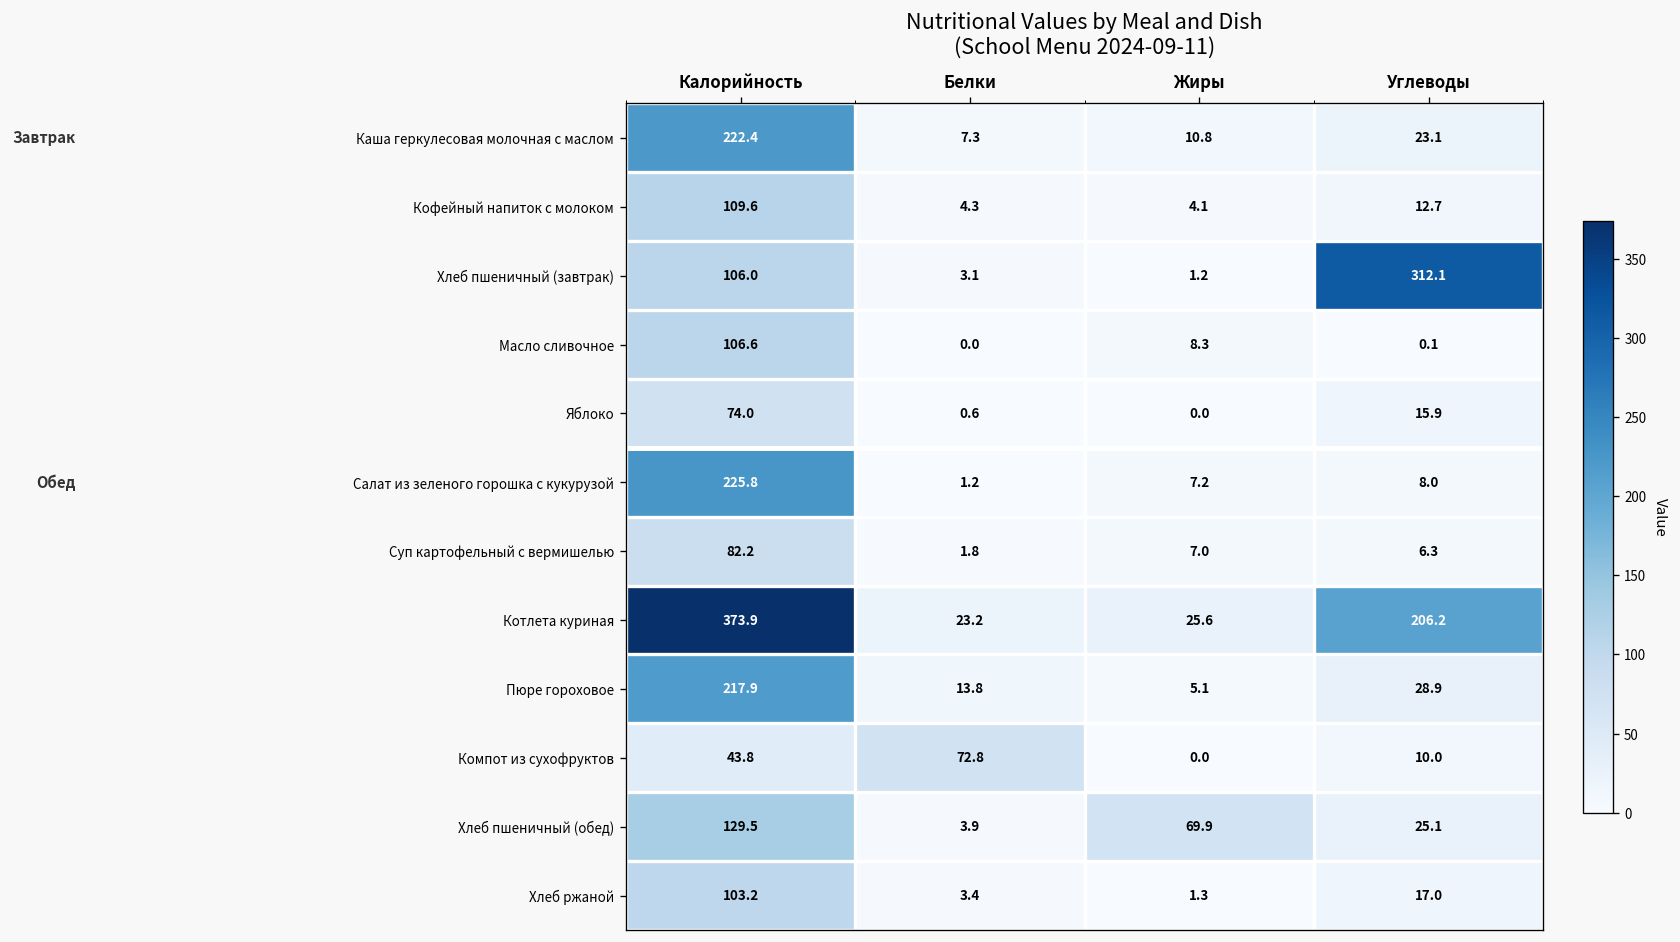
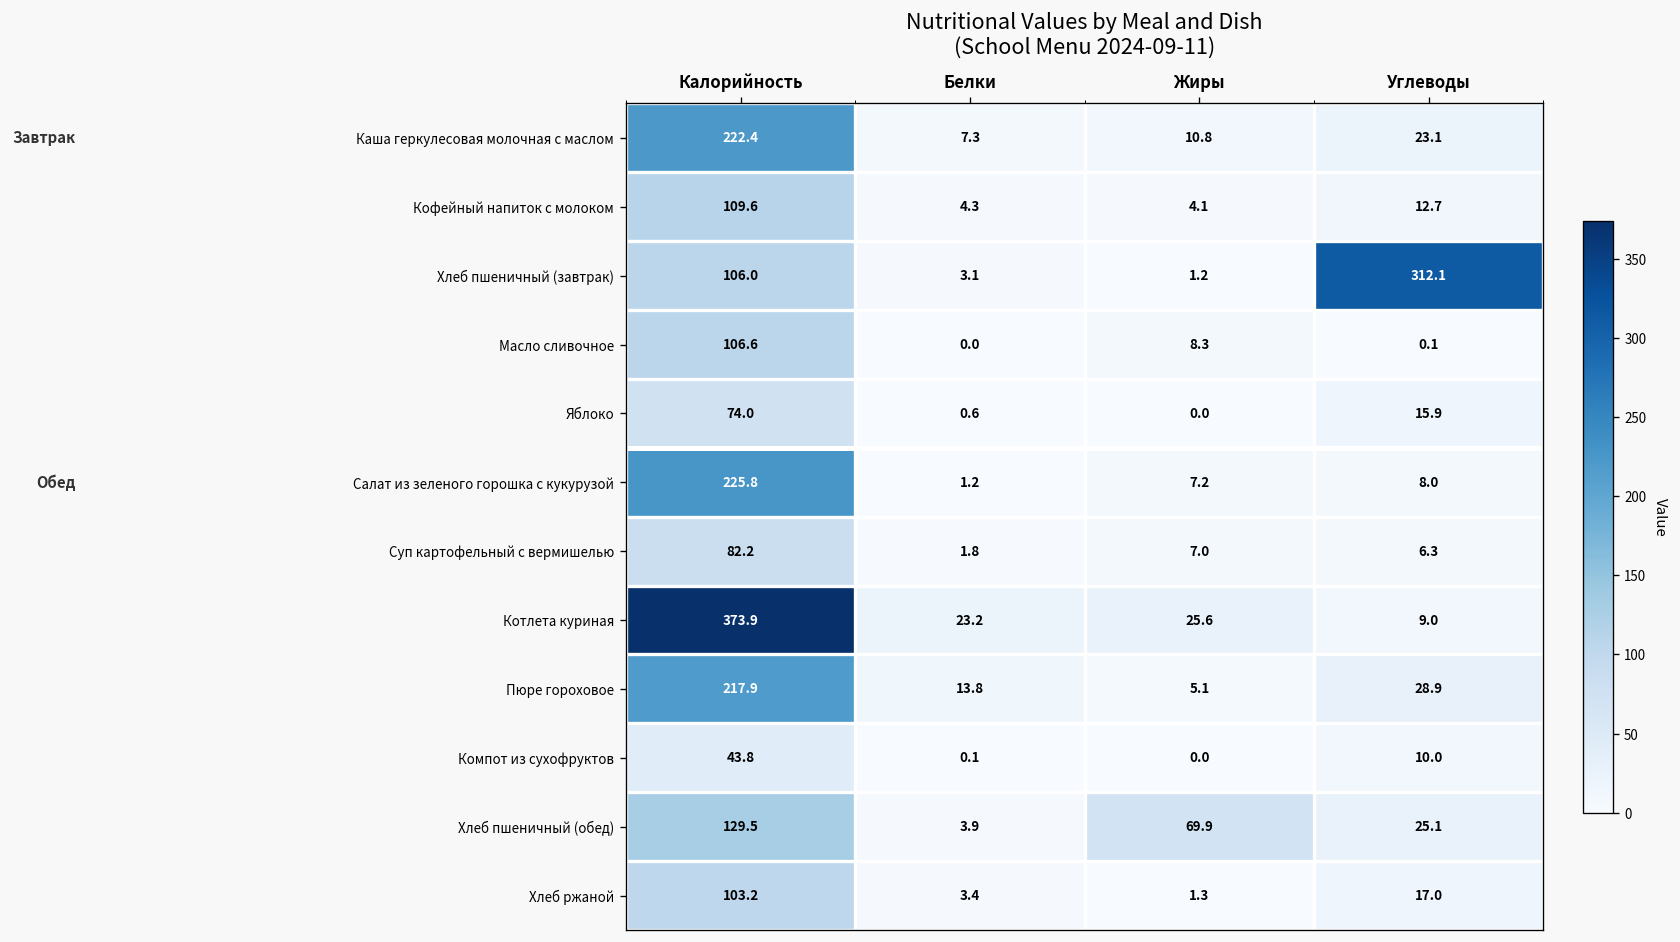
Котлета куриная, Углеводы: 206.2 -> 9.0
Компот из сухофруктов, Белки: 72.8 -> 0.1
